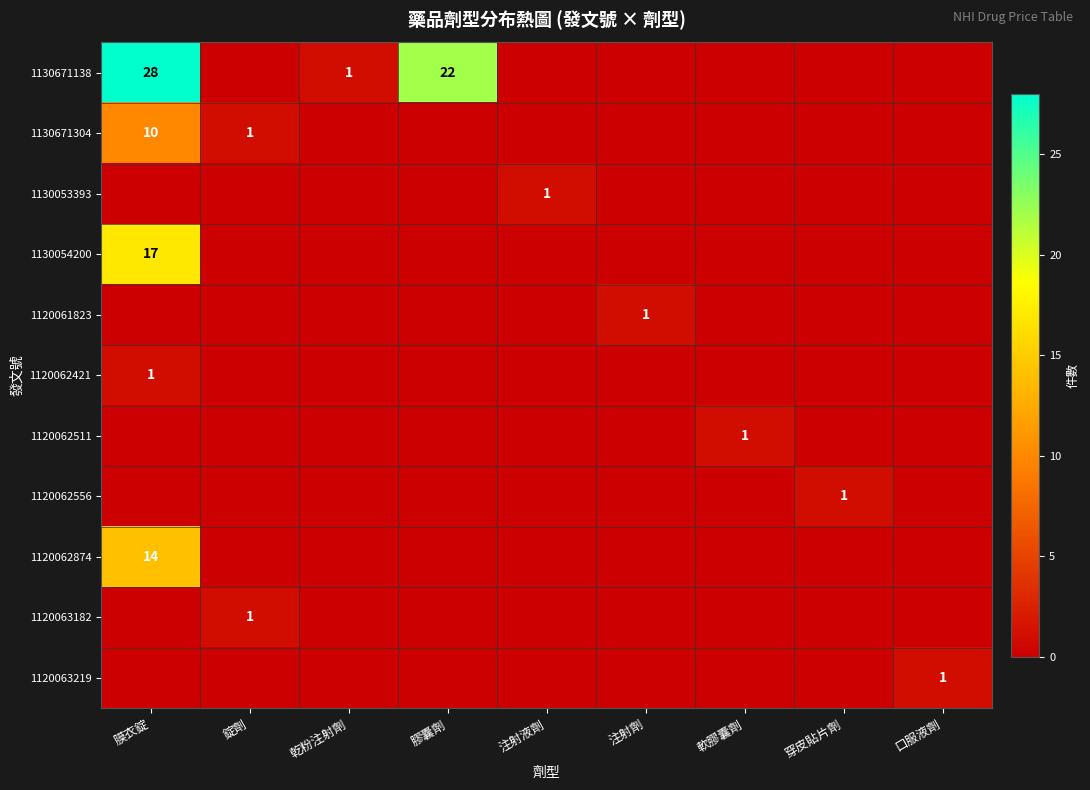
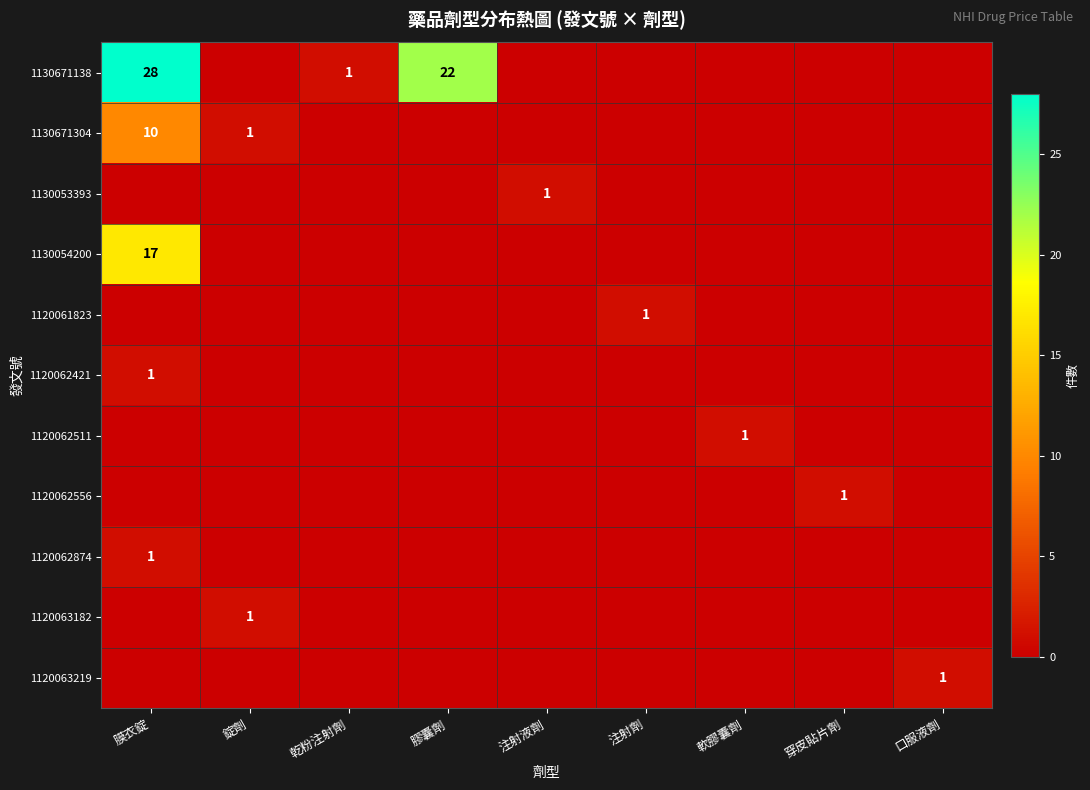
1120062874, 膜衣錠: 14 -> 1
